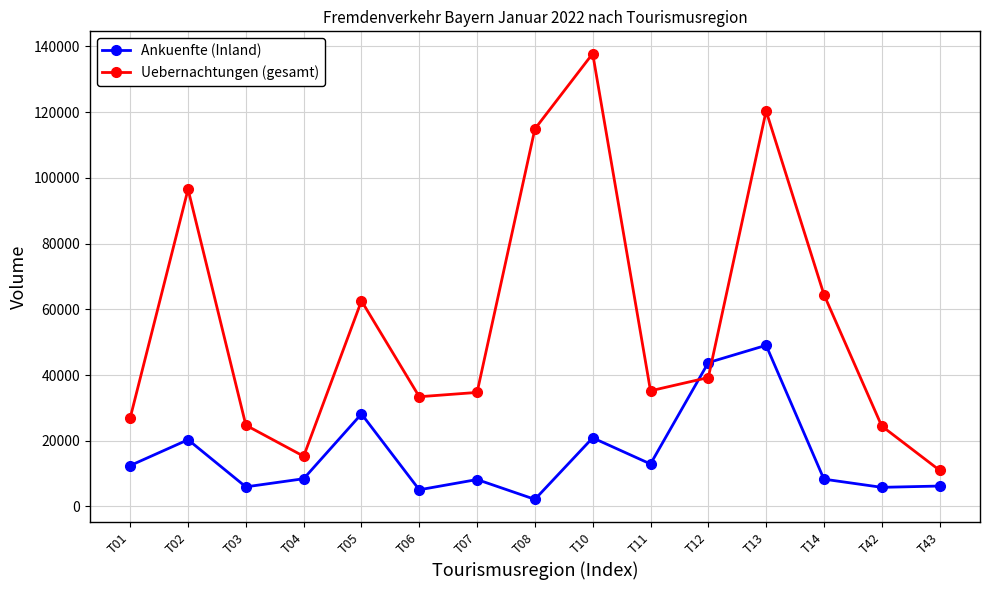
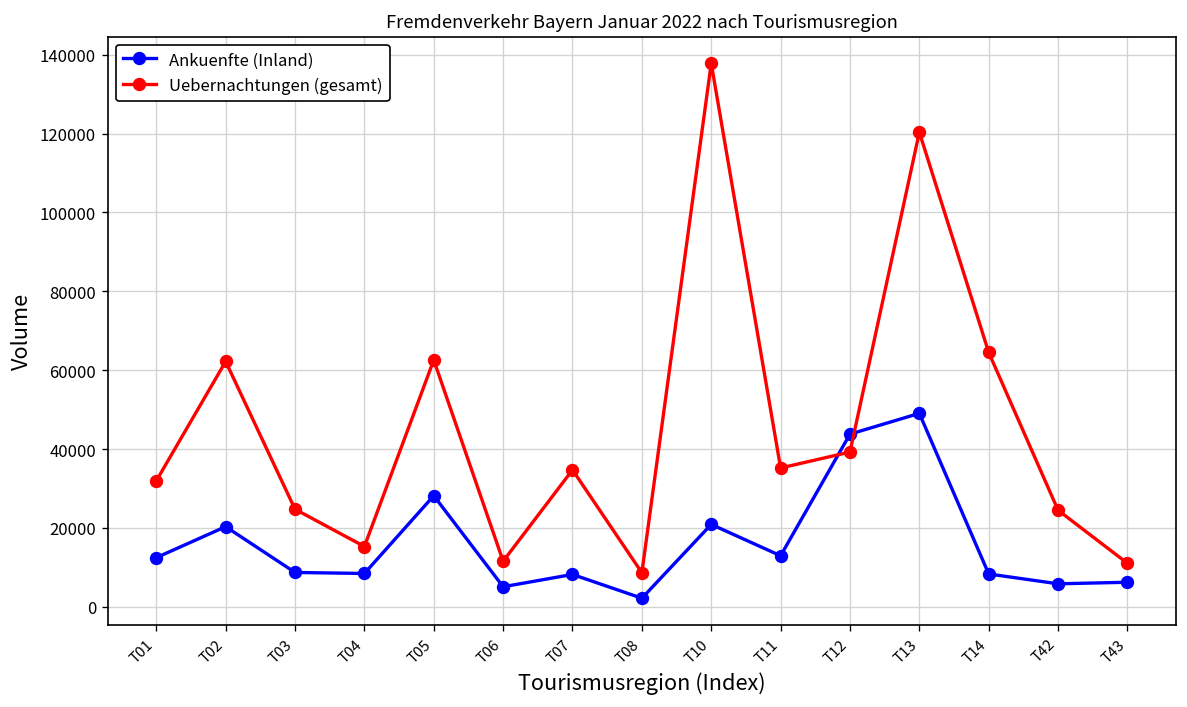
Uebernachtungen (gesamt), T01: 27000 -> 32000
Uebernachtungen (gesamt), T02: 97000 -> 62000
Ankuenfte (Inland), T03: 6000 -> 9000
Uebernachtungen (gesamt), T06: 33000 -> 12000
Uebernachtungen (gesamt), T08: 115000 -> 9000
